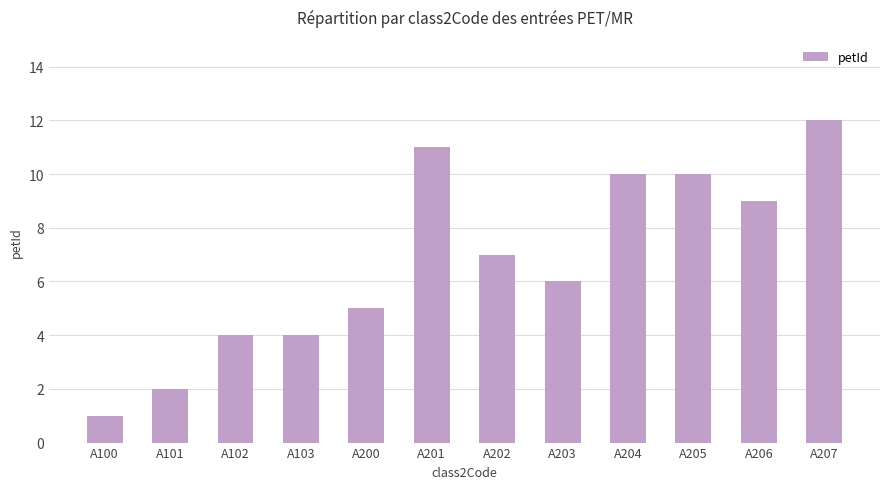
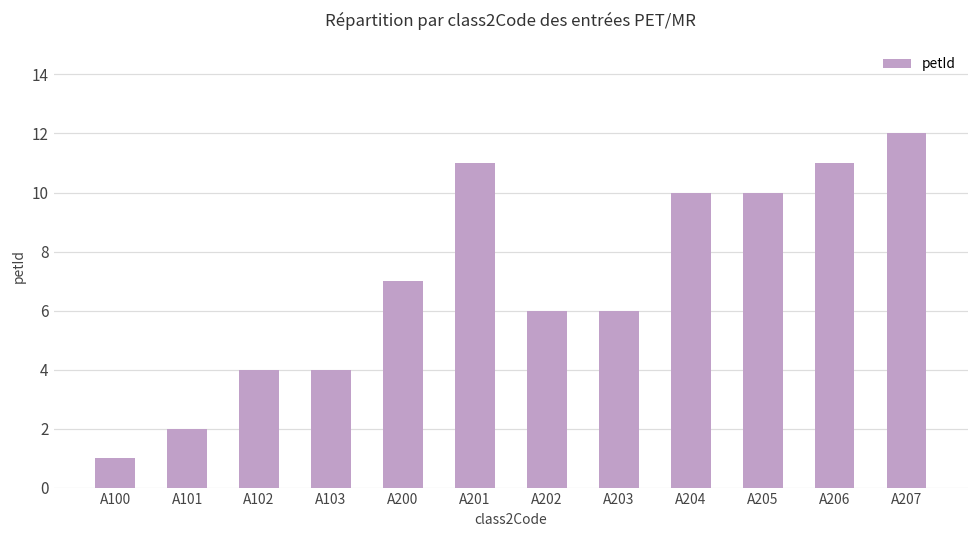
A200: 5 -> 7
A202: 7 -> 6
A206: 9 -> 11
